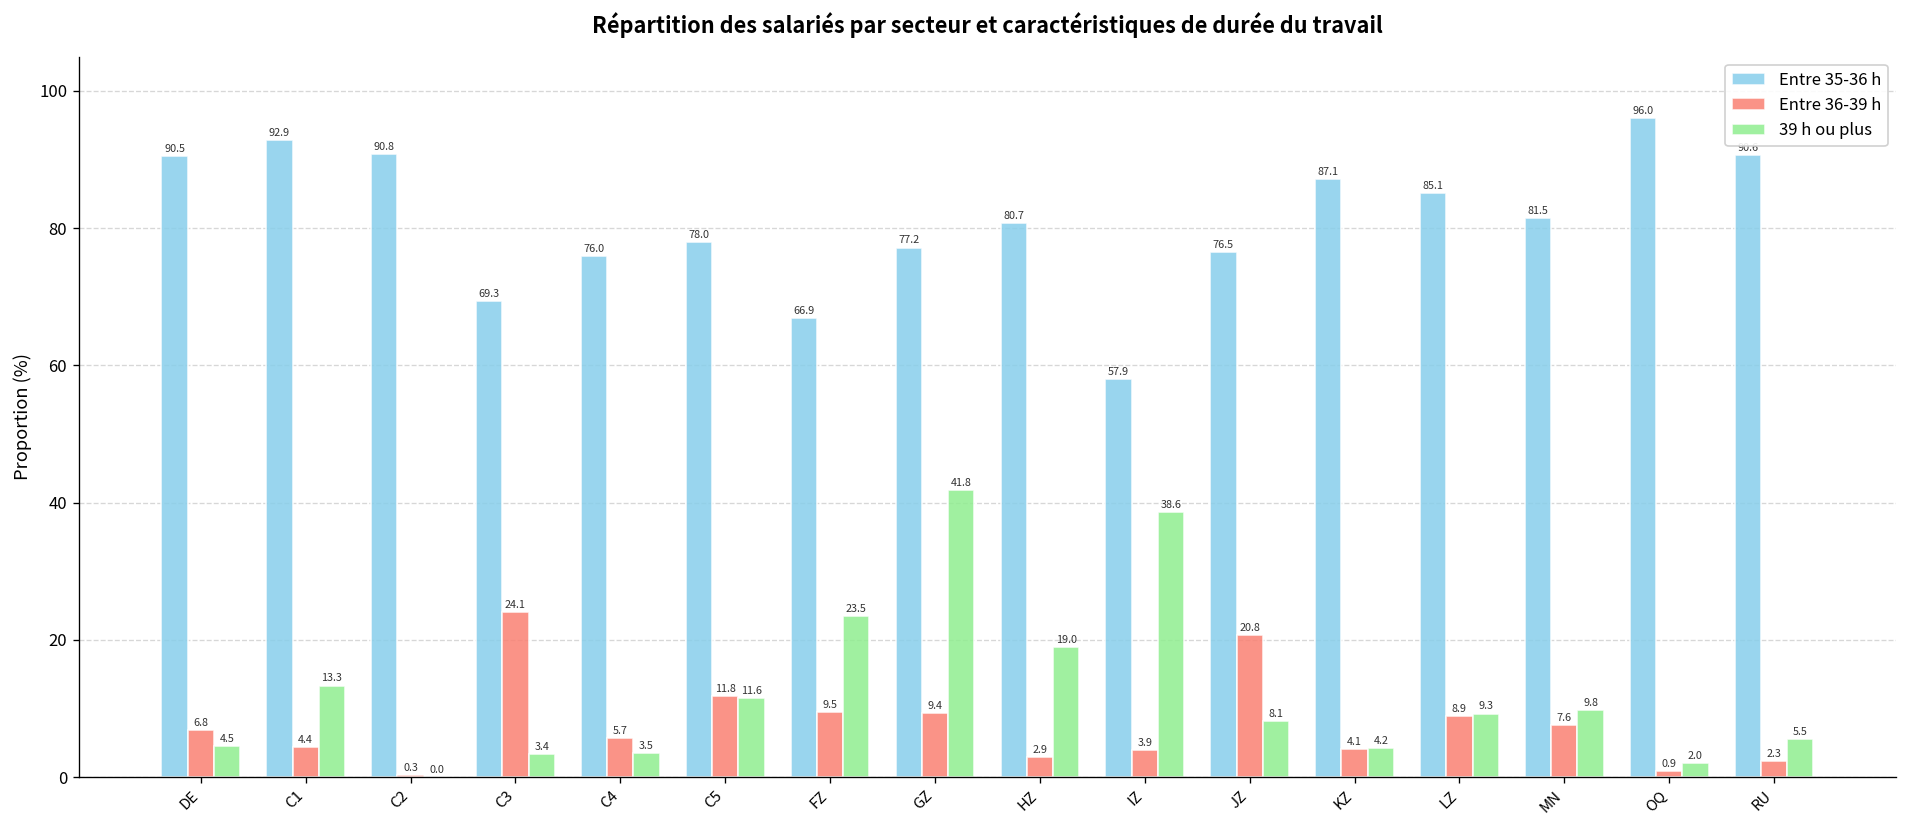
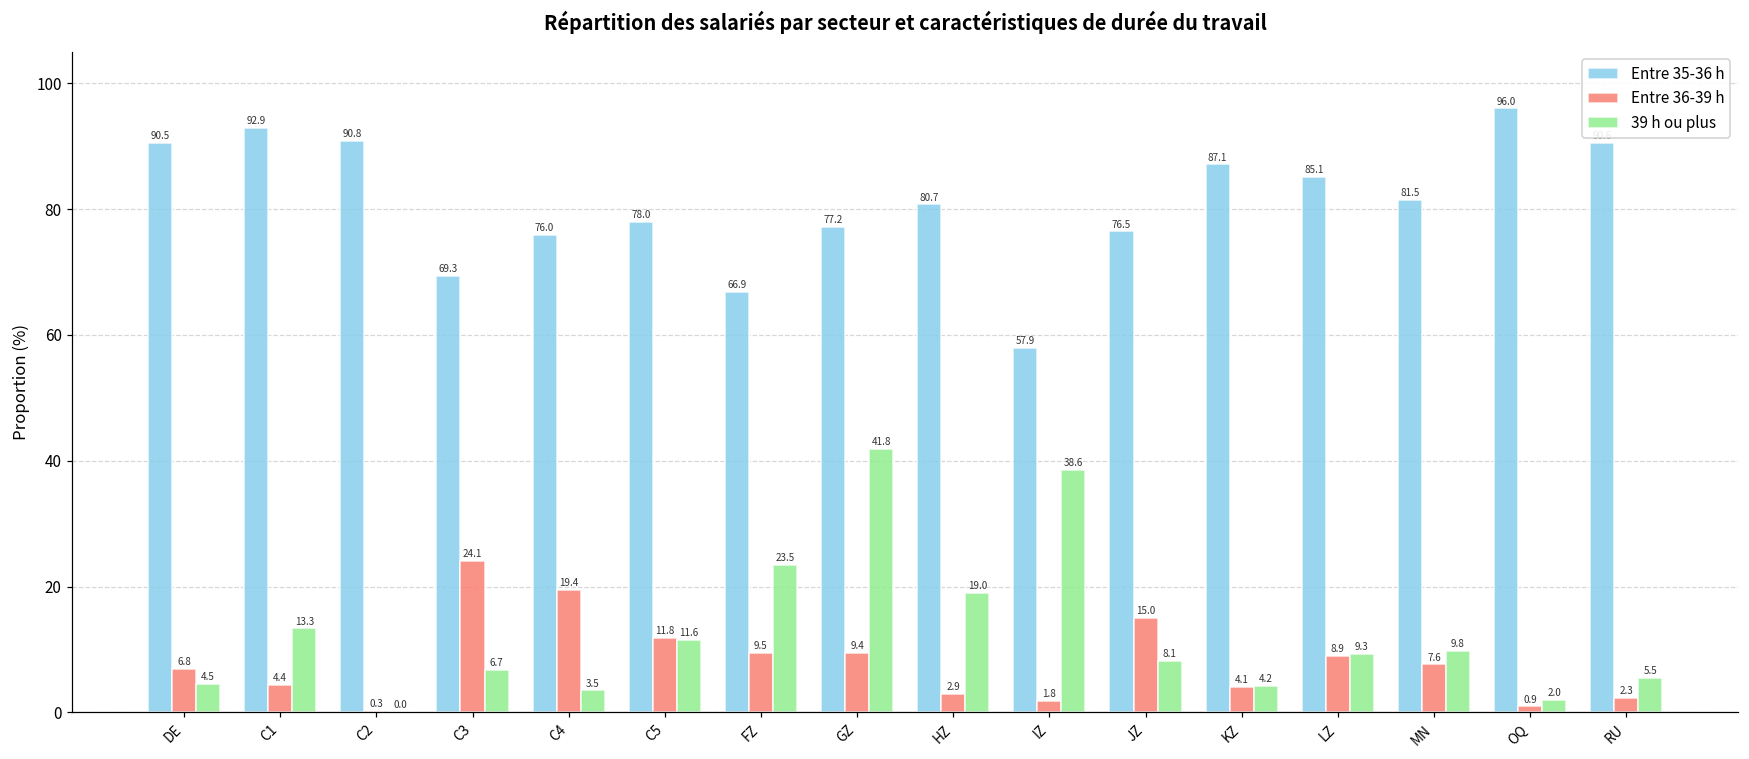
39 h ou plus, C3: 3.4 -> 6.7
Entre 36-39 h, C4: 5.7 -> 19.4
Entre 36-39 h, IZ: 3.9 -> 1.8
Entre 36-39 h, JZ: 20.8 -> 15.0
